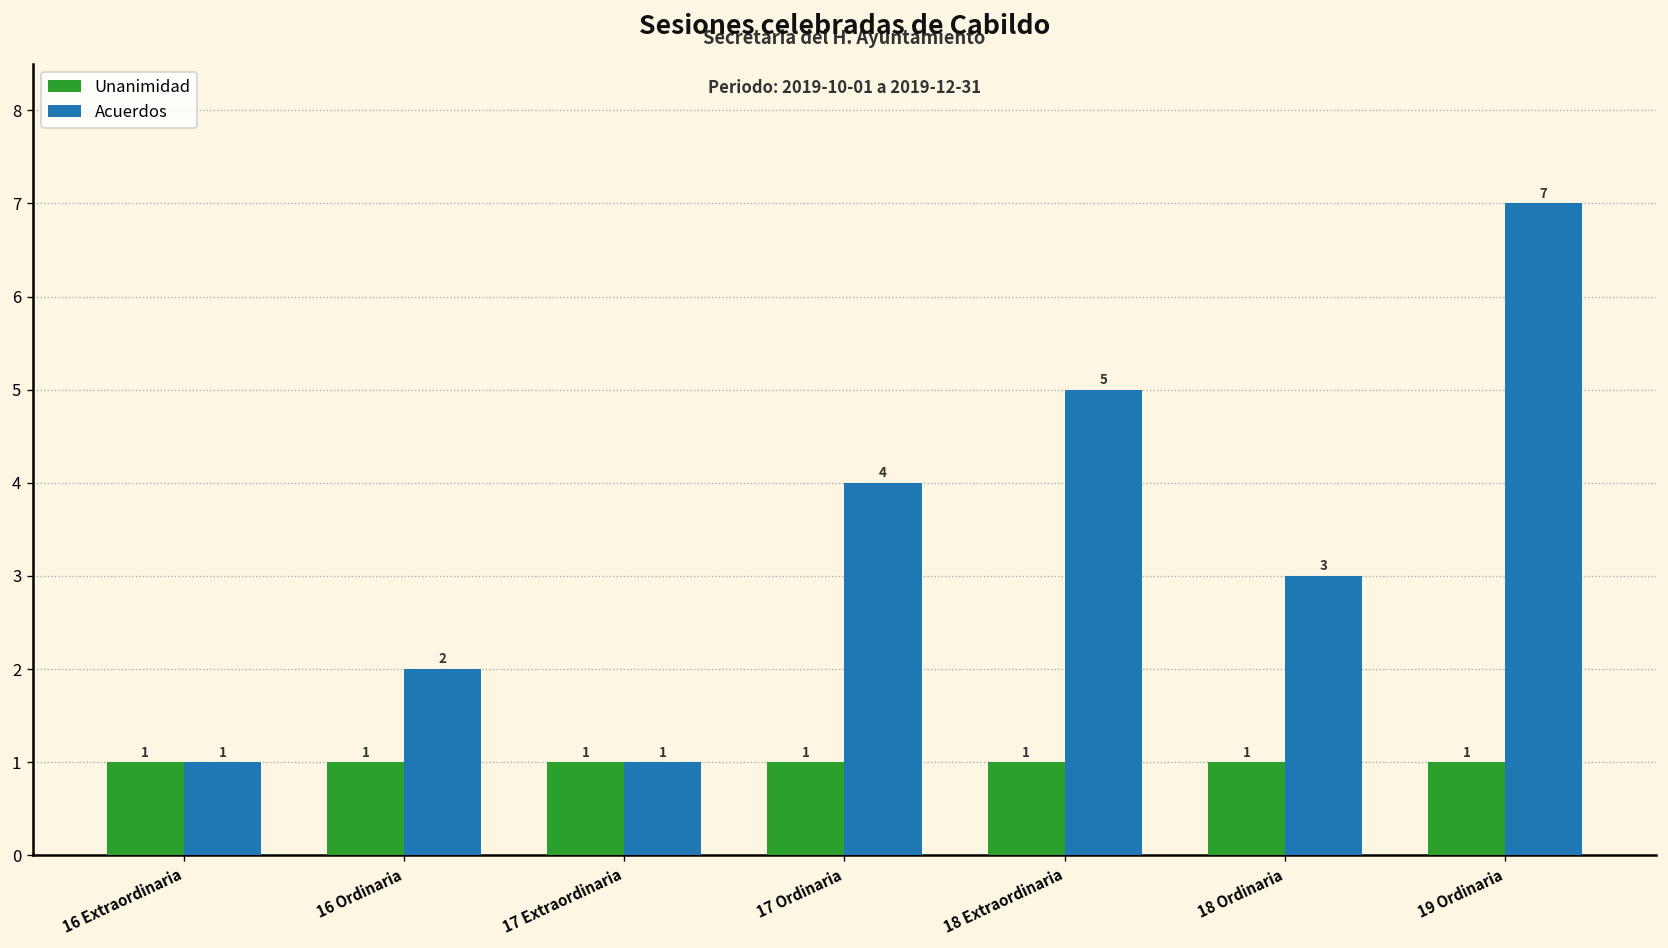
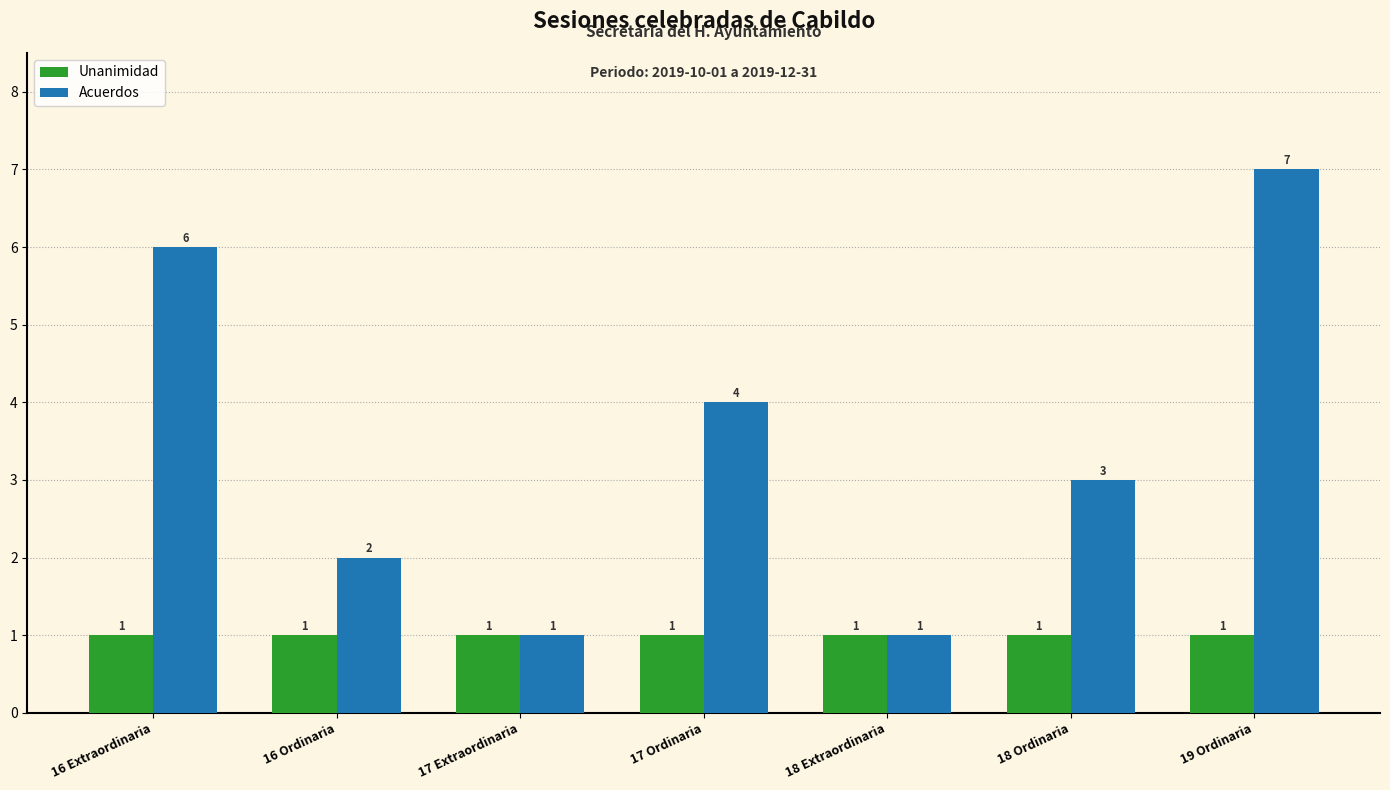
Acuerdos, 16 Extraordinaria: 1 -> 6
Acuerdos, 18 Extraordinaria: 5 -> 1
